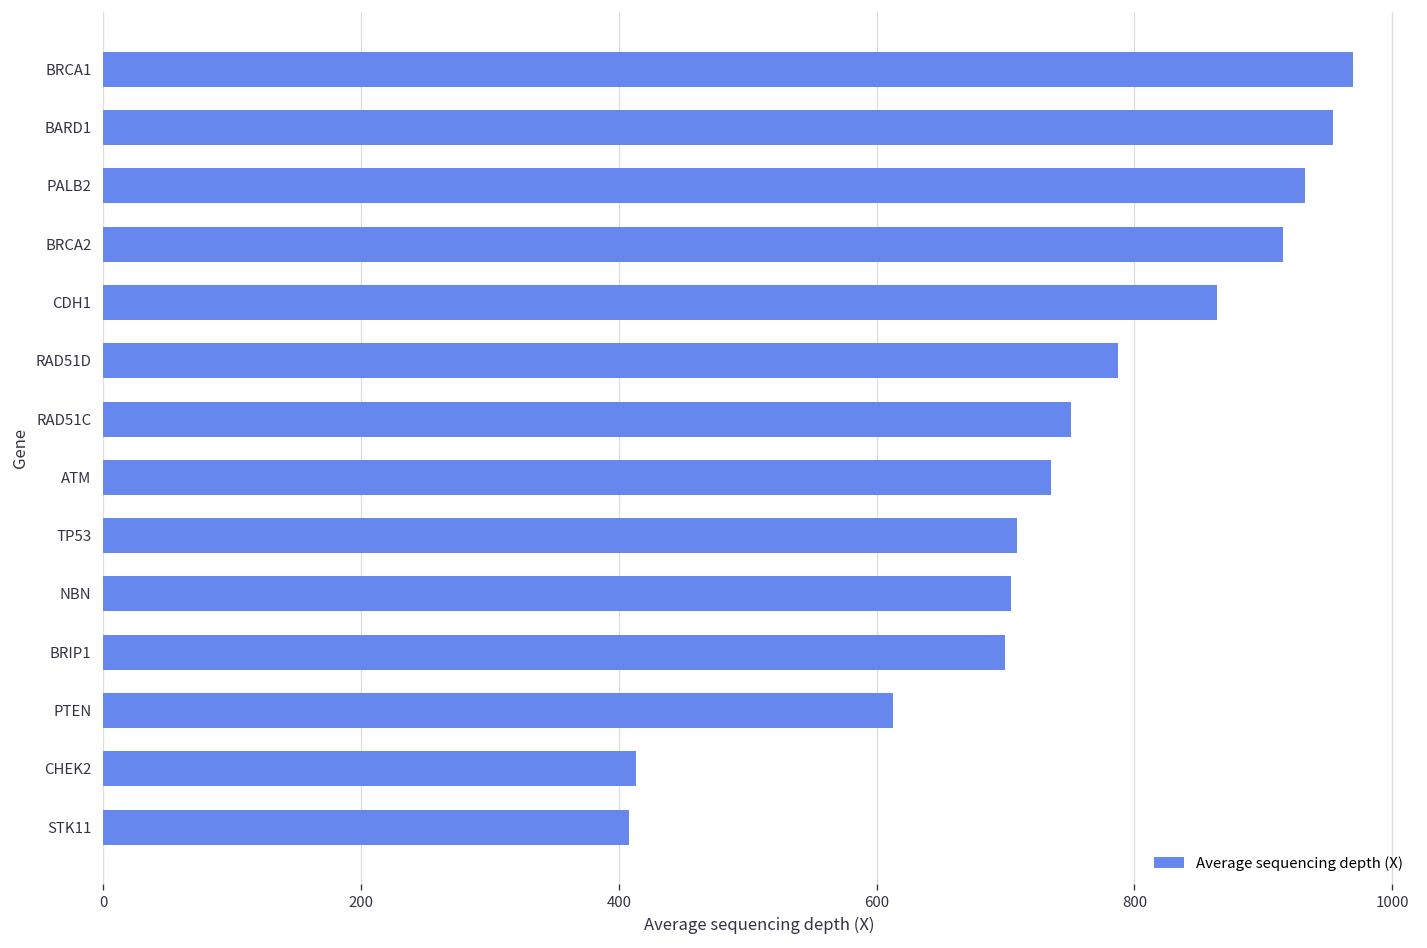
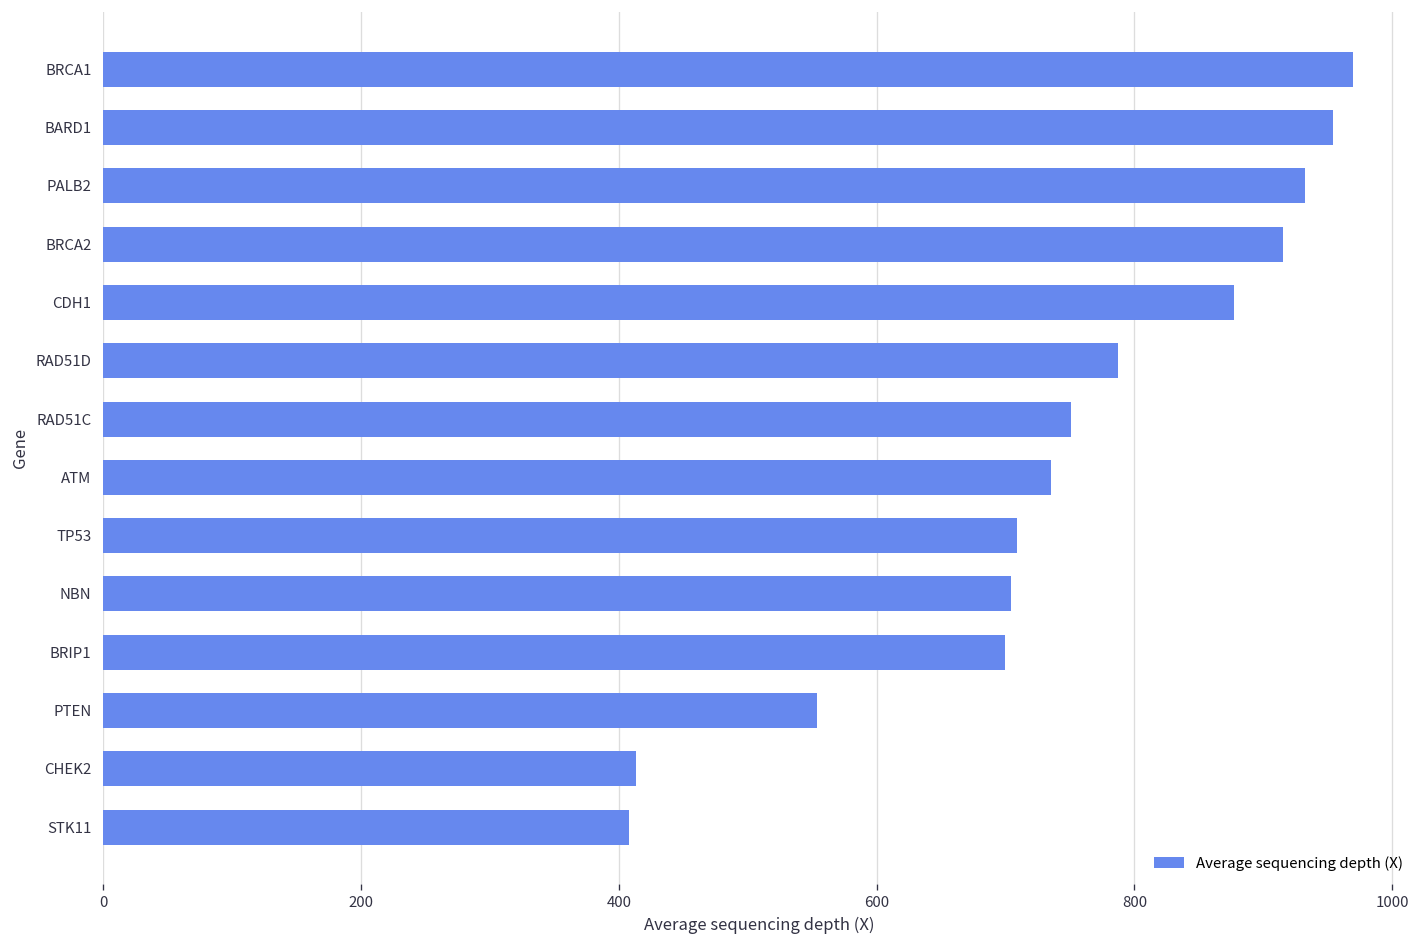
CDH1: 864 -> 877
PTEN: 613 -> 554
